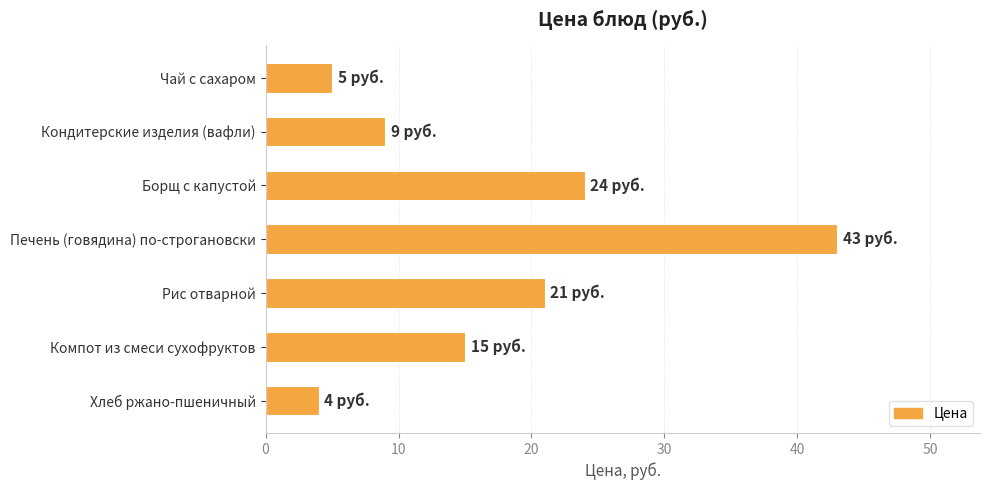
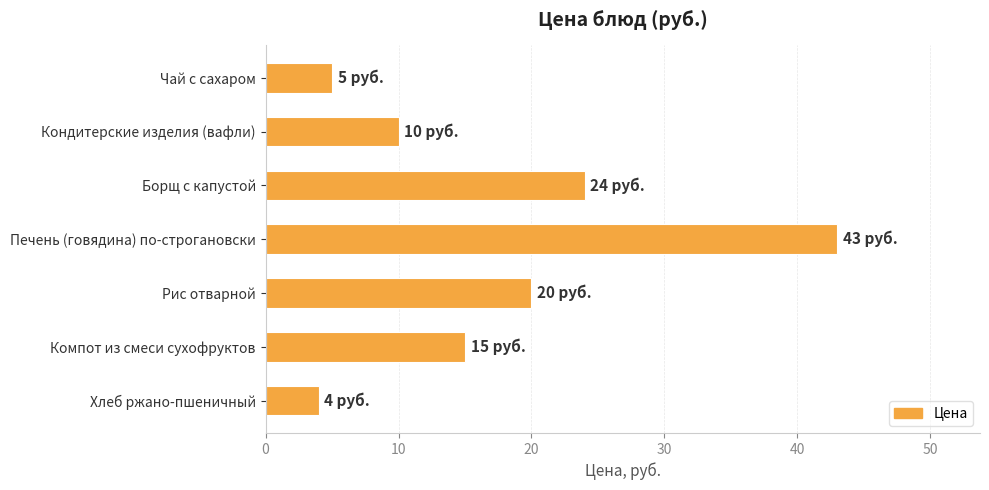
Кондитерские изделия (вафли): 9 -> 10
Рис отварной: 21 -> 20
